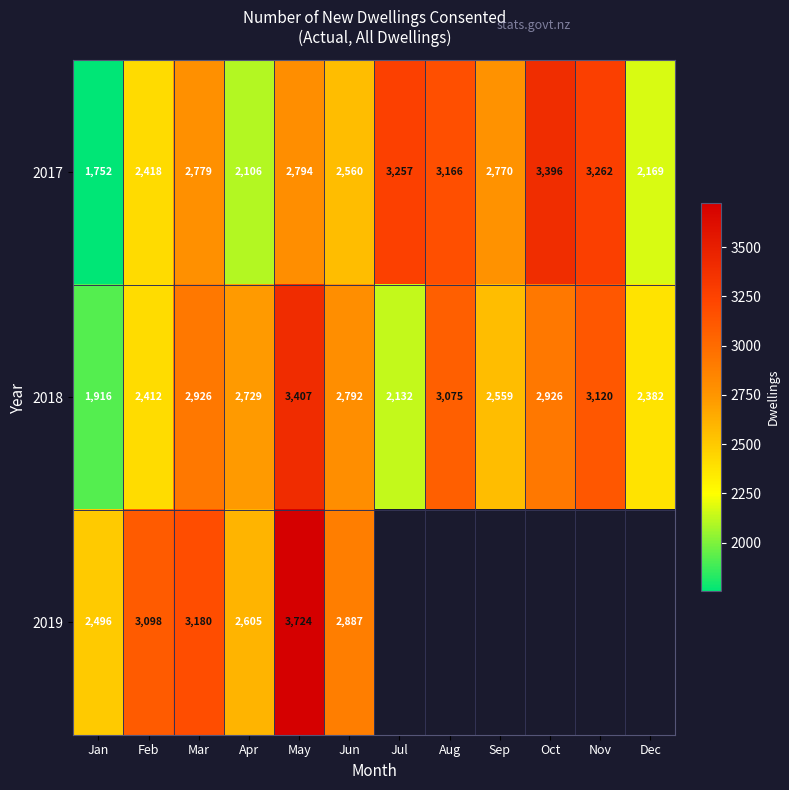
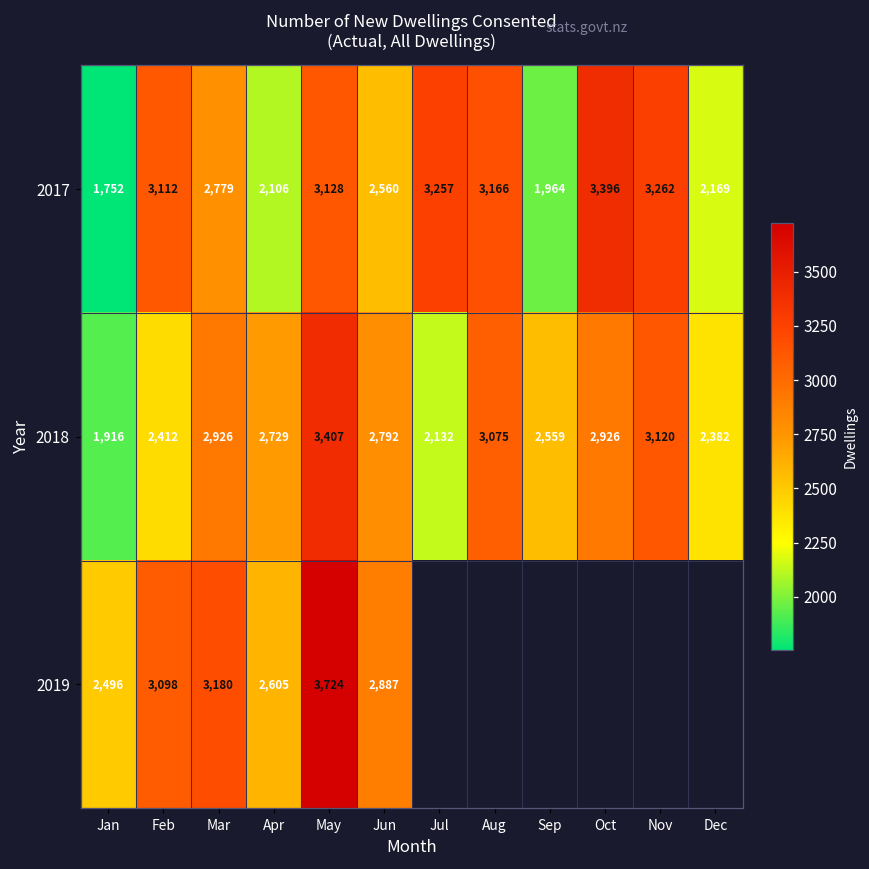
2017, Feb: 2,418 -> 3,112
2017, May: 2,794 -> 3,128
2017, Sep: 2,770 -> 1,964
